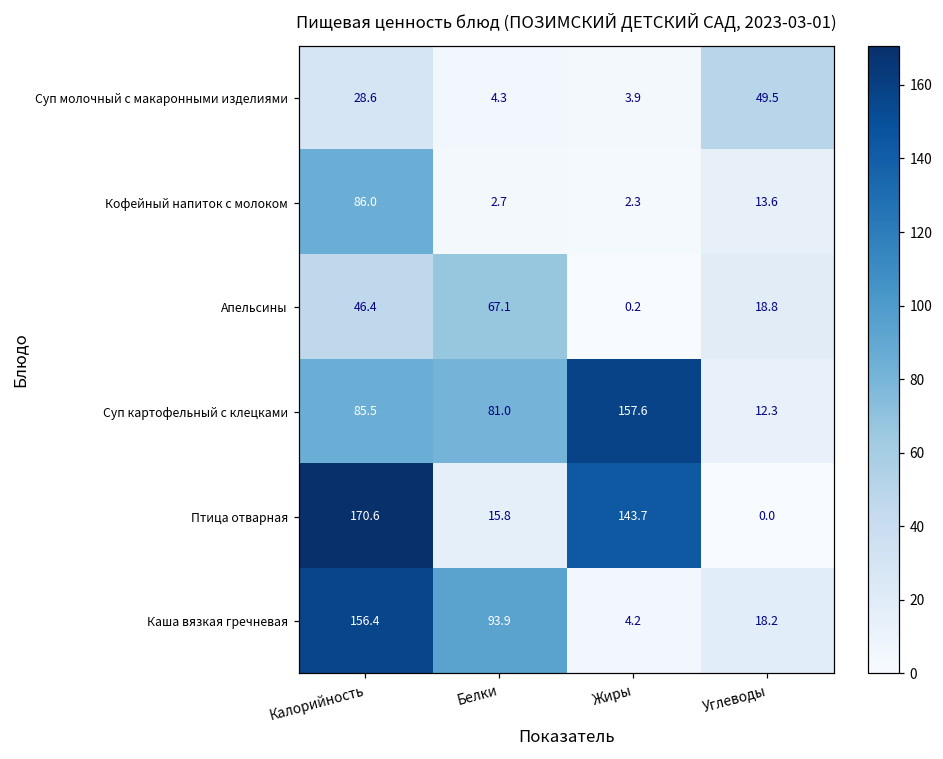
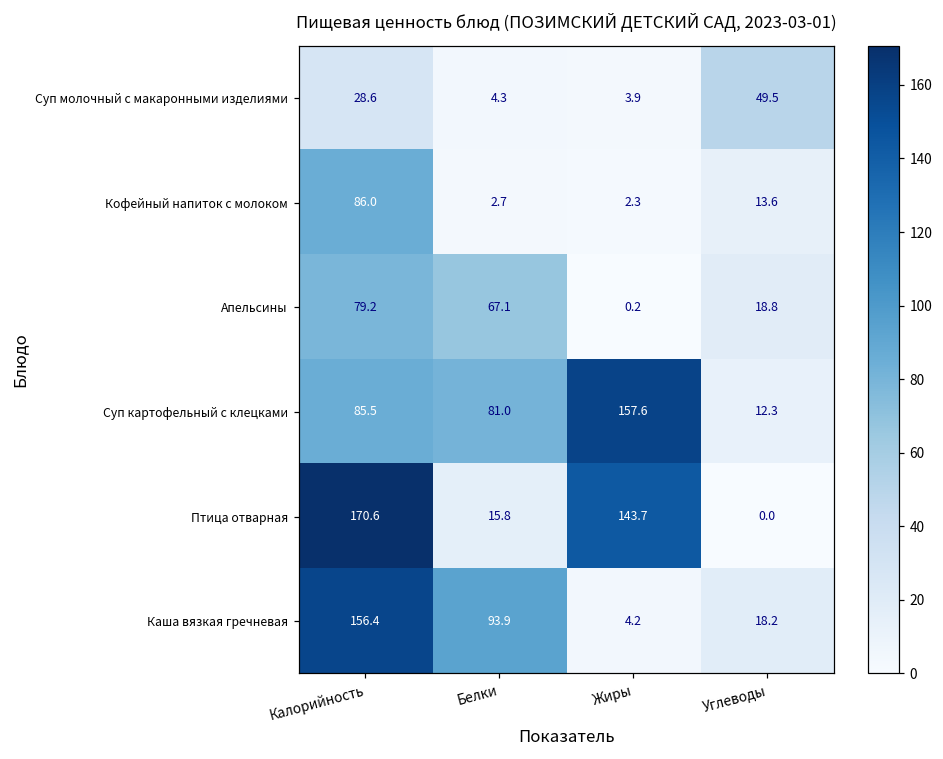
Апельсины, Калорийность: 46.4 -> 79.2
